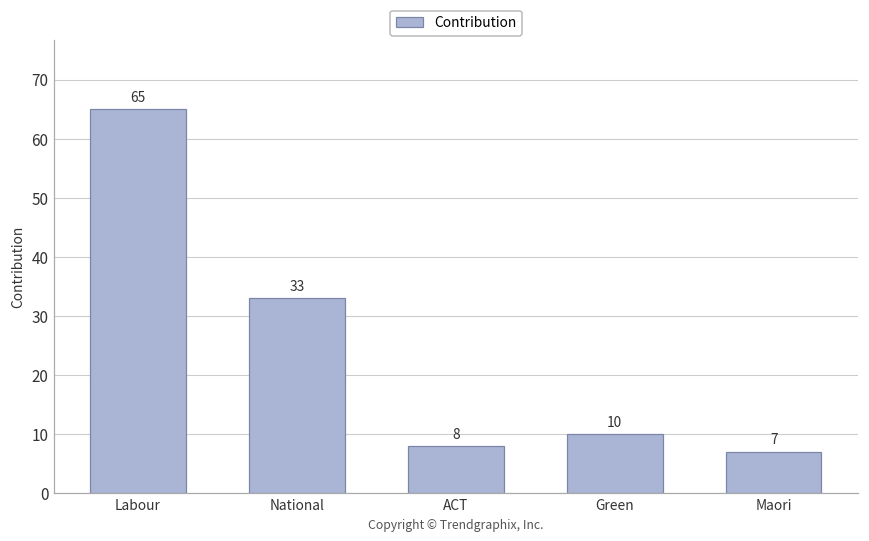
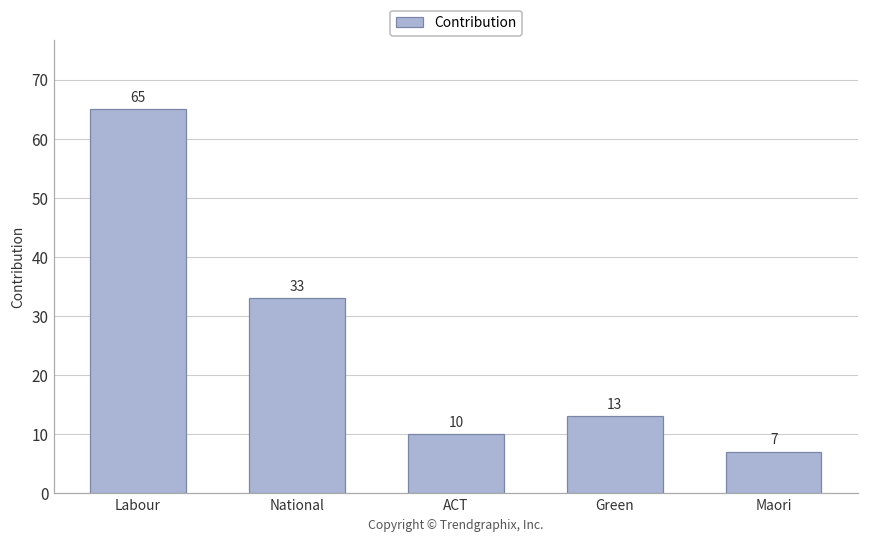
ACT: 8 -> 10
Green: 10 -> 13
